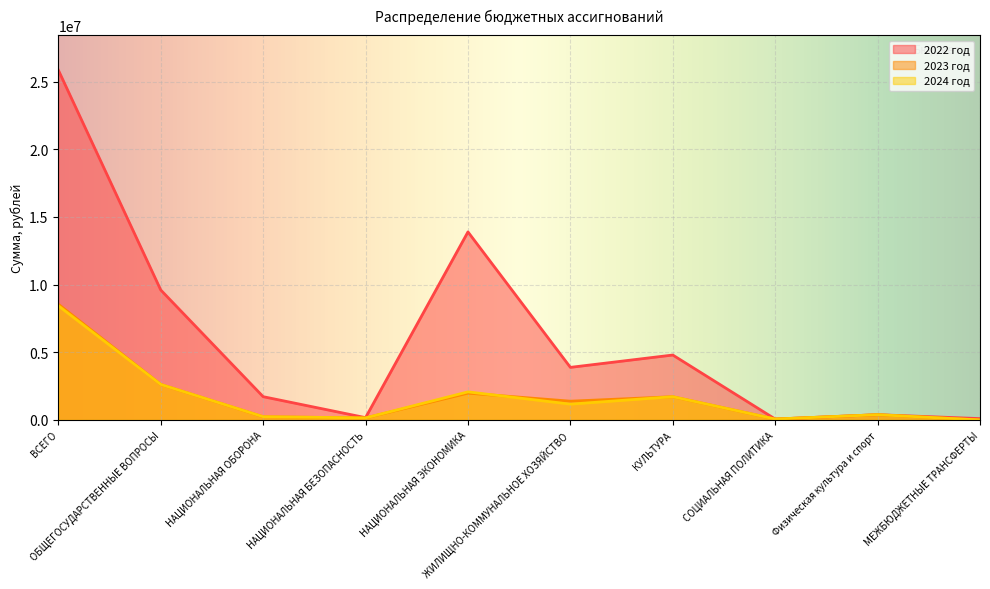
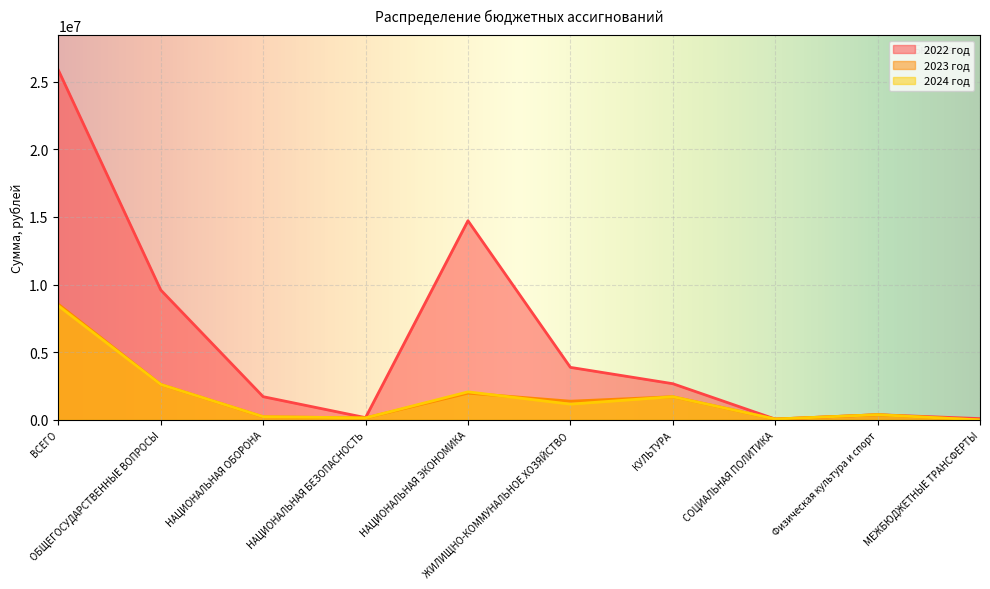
2022 год, НАЦИОНАЛЬНАЯ ЭКОНОМИКА: 13900000 -> 14700000
2022 год, КУЛЬТУРА: 4800000 -> 2700000
